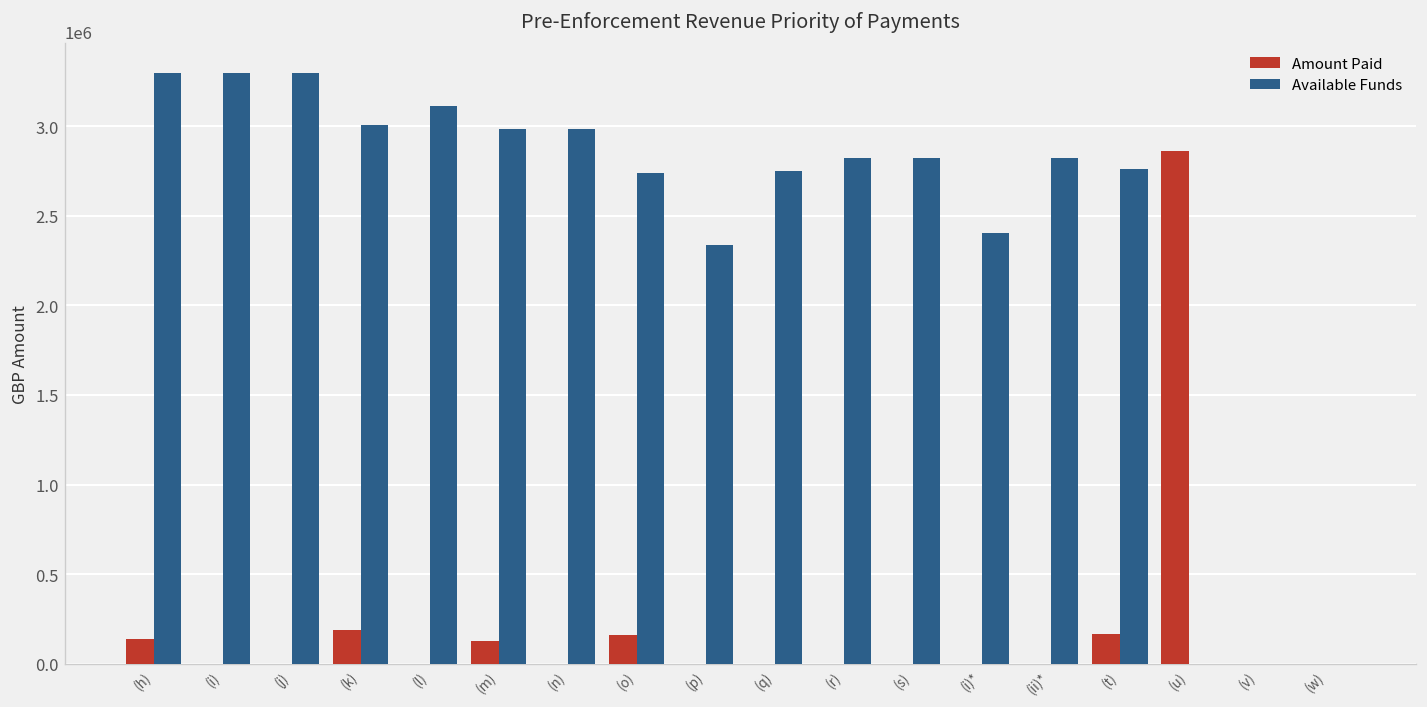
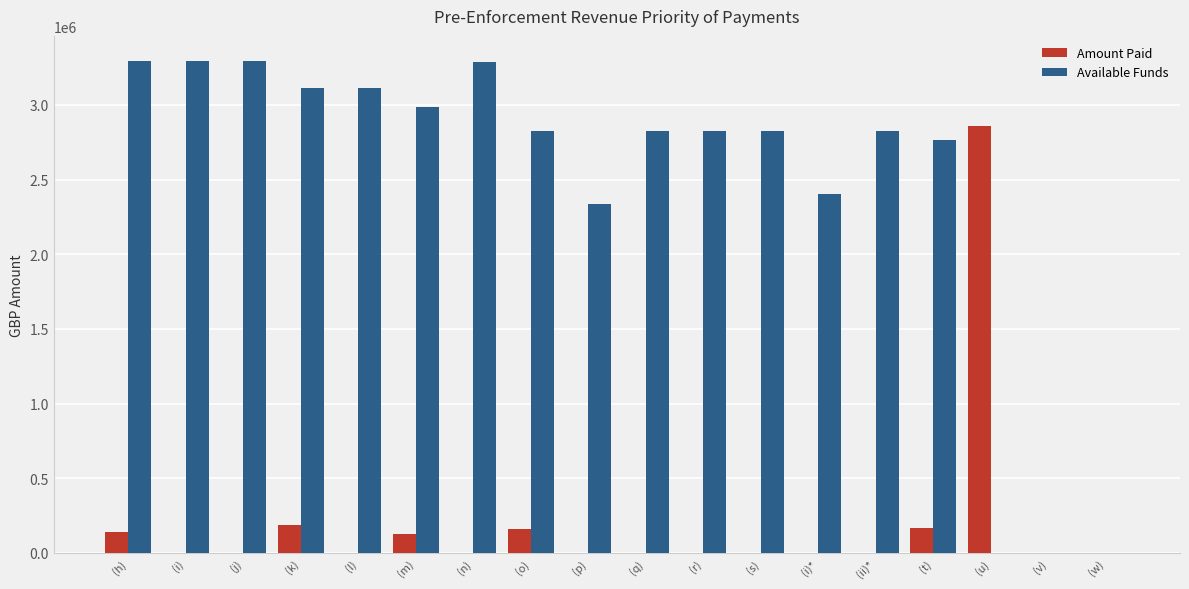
Available Funds, (k): 3010000 -> 3110000
Available Funds, (n): 2980000 -> 3290000
Available Funds, (o): 2740000 -> 2820000
Available Funds, (q): 2750000 -> 2820000
